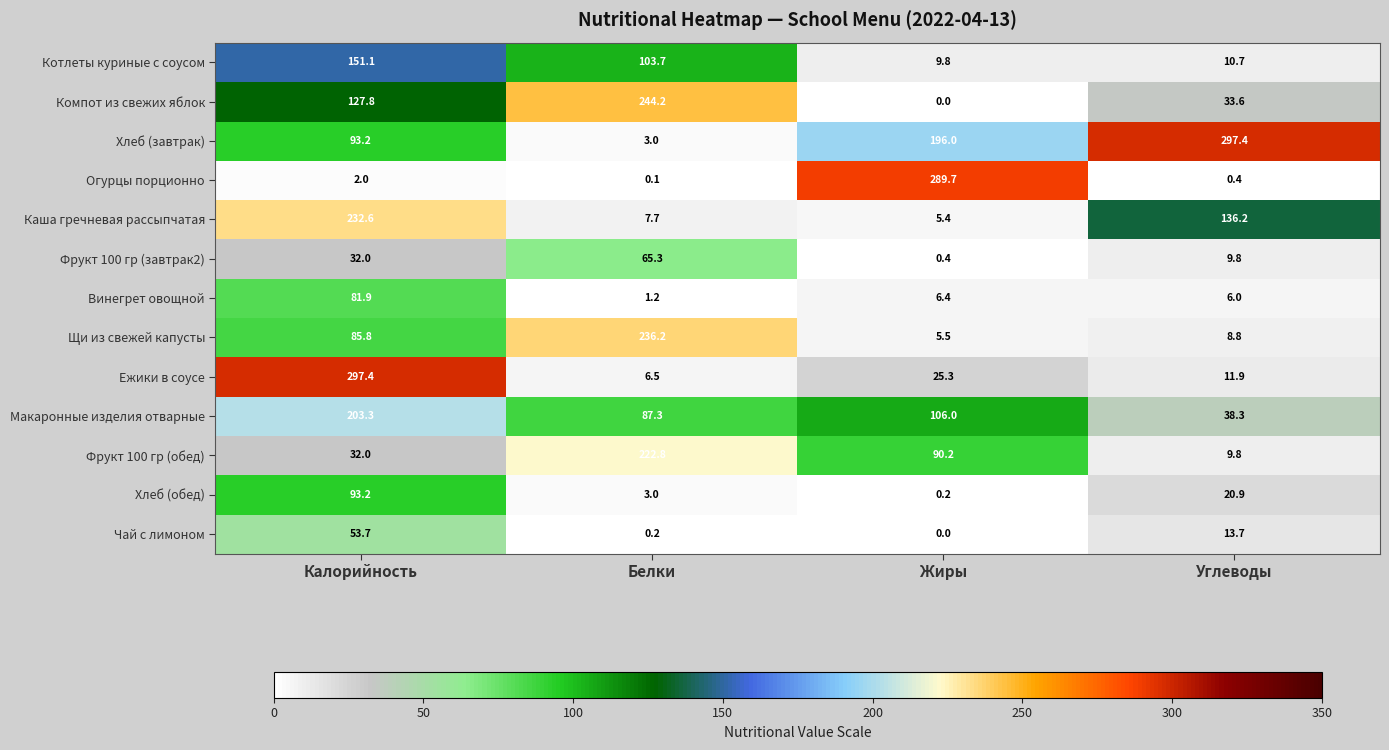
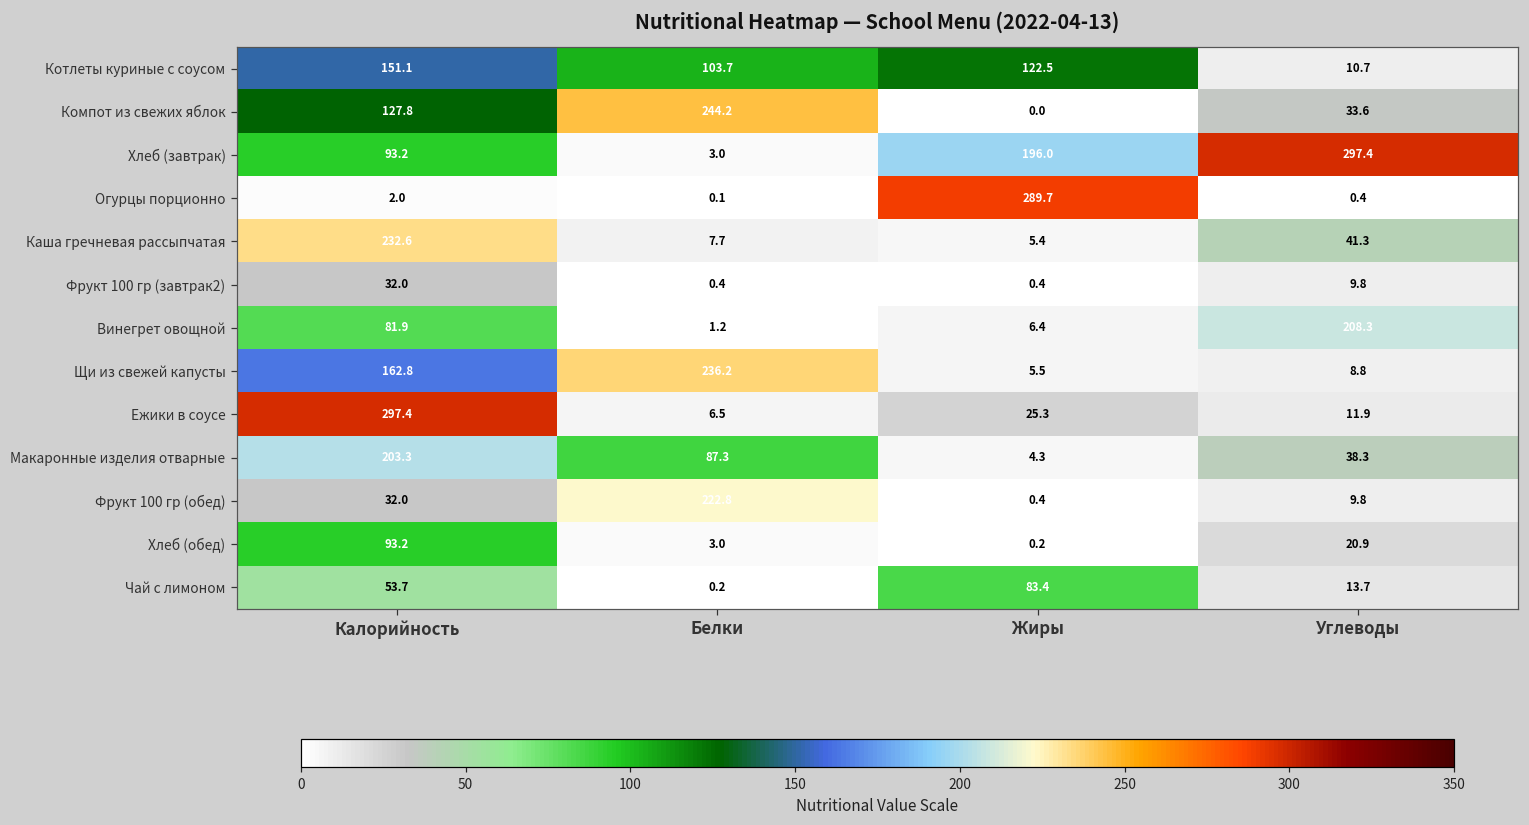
Котлеты куриные с соусом, Жиры: 9.8 -> 122.5
Каша гречневая рассыпчатая, Углеводы: 136.2 -> 41.3
Фрукт 100 гр (завтрак2), Белки: 65.3 -> 0.4
Винегрет овощной, Углеводы: 6.0 -> 208.3
Щи из свежей капусты, Калорийность: 85.8 -> 162.8
Макаронные изделия отварные, Жиры: 106.0 -> 4.3
Фрукт 100 гр (обед), Жиры: 90.2 -> 0.4
Чай с лимоном, Жиры: 0.0 -> 83.4
